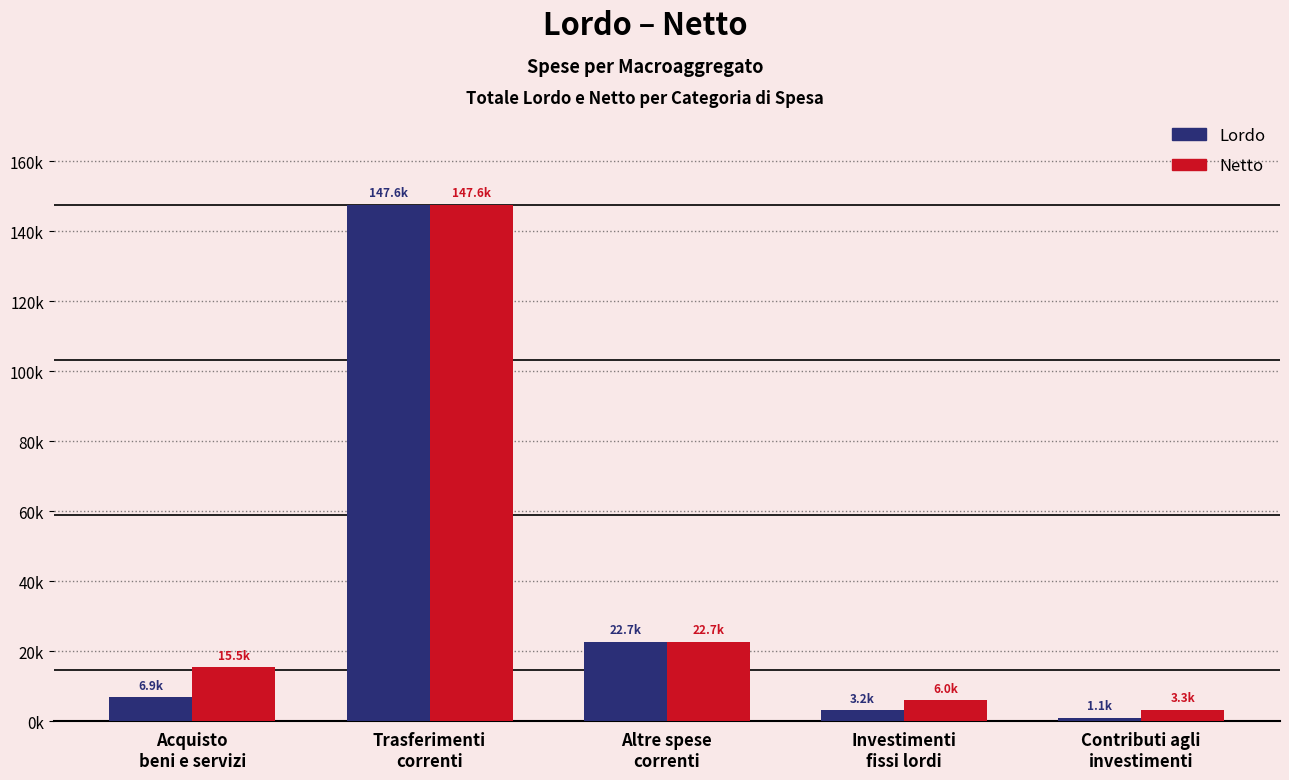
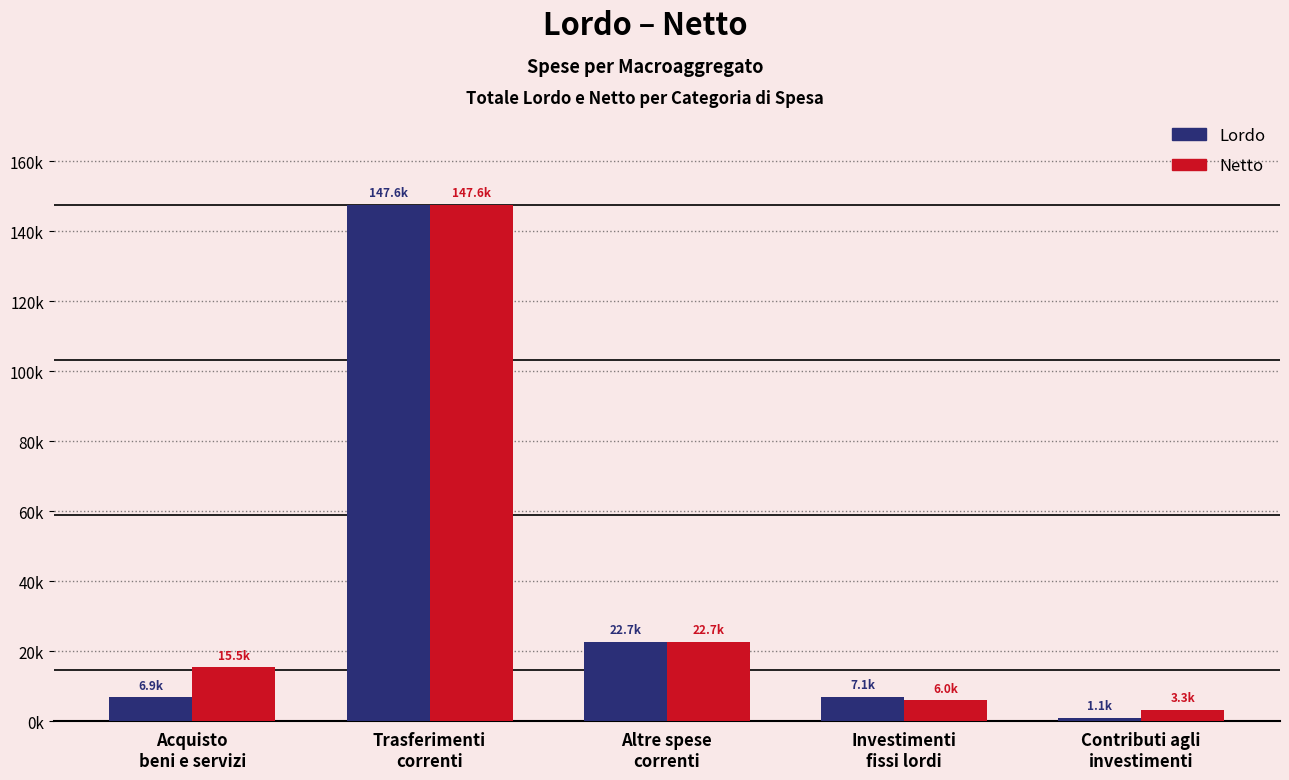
Lordo, Investimenti fissi lordi: 3.2k -> 7.1k
